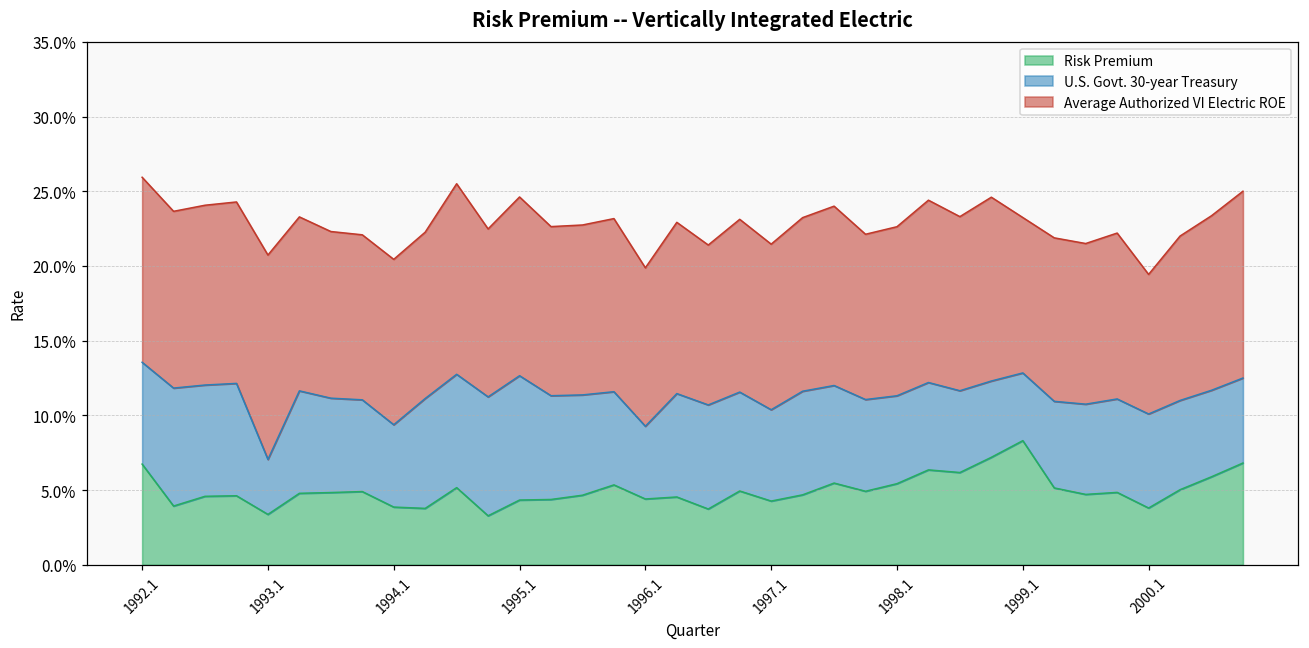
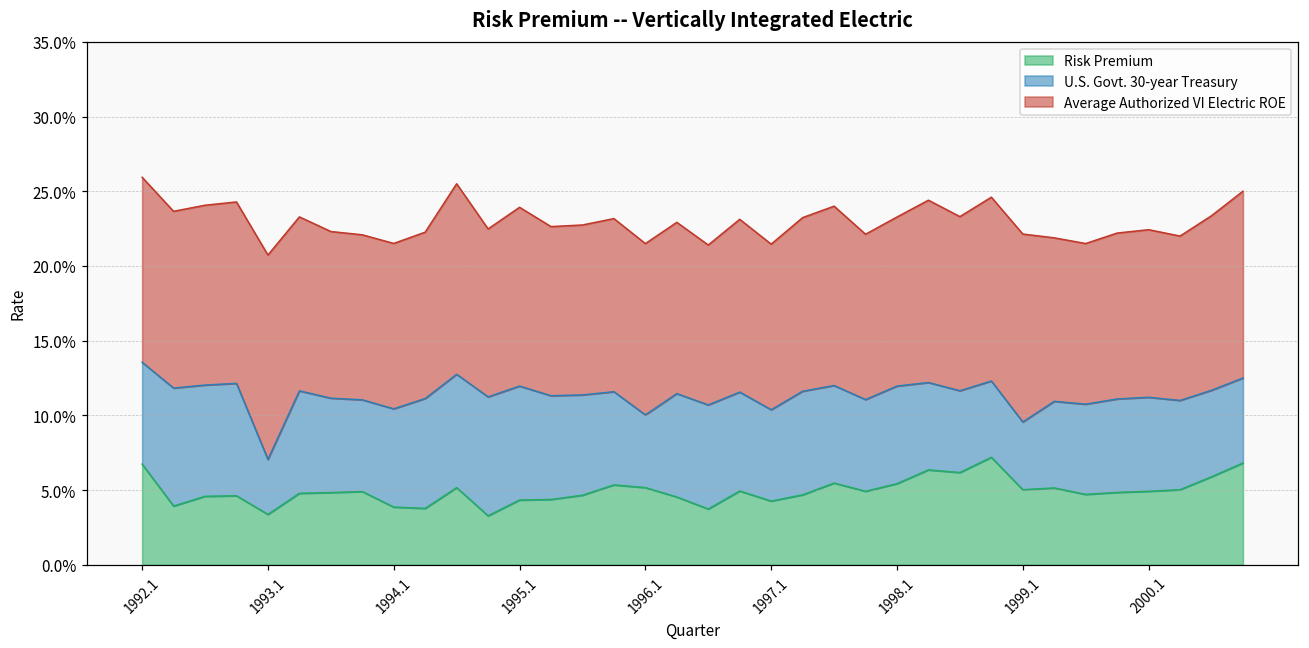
U.S. Govt. 30-year Treasury, 1994.1: 5.5% -> 6.6%
U.S. Govt. 30-year Treasury, 1995.1: 8.3% -> 7.6%
Risk Premium, 1996.1: 4.4% -> 5.2%
Average Authorized VI Electric ROE, 1996.1: 10.6% -> 11.5%
U.S. Govt. 30-year Treasury, 1998.1: 5.9% -> 6.5%
Risk Premium, 1999.1: 8.3% -> 5.0%
Average Authorized VI Electric ROE, 1999.1: 10.4% -> 12.6%
Risk Premium, 2000.1: 3.8% -> 4.9%
Average Authorized VI Electric ROE, 2000.1: 9.3% -> 11.2%
